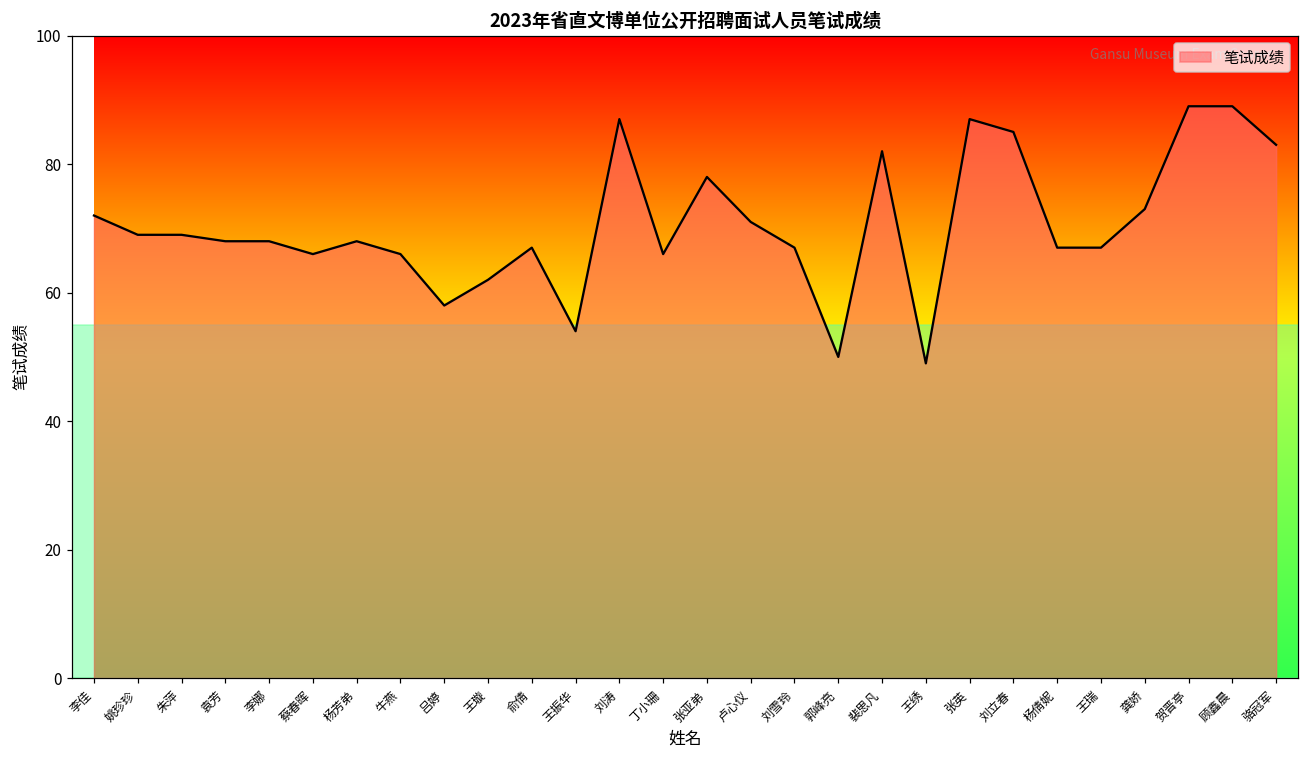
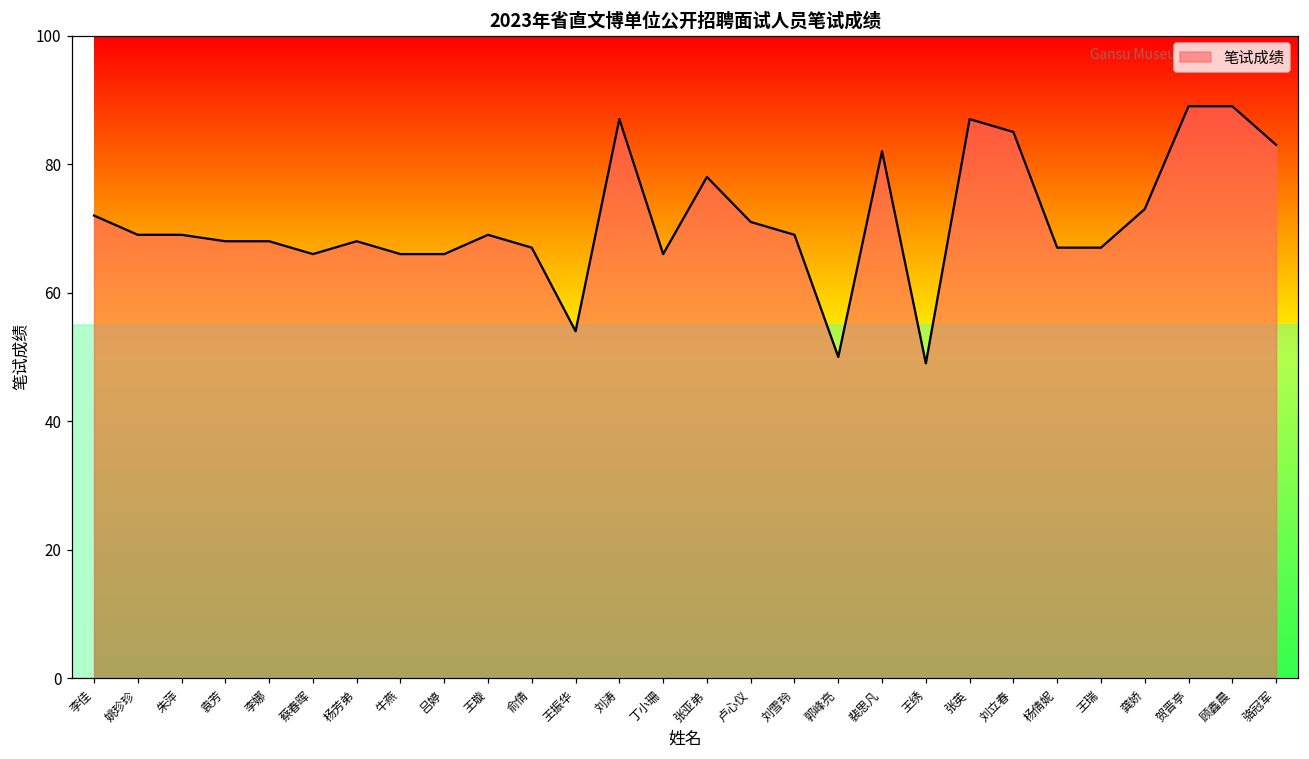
吕婷: 58 -> 66
王璇: 62 -> 69
刘雪玲: 67 -> 69
